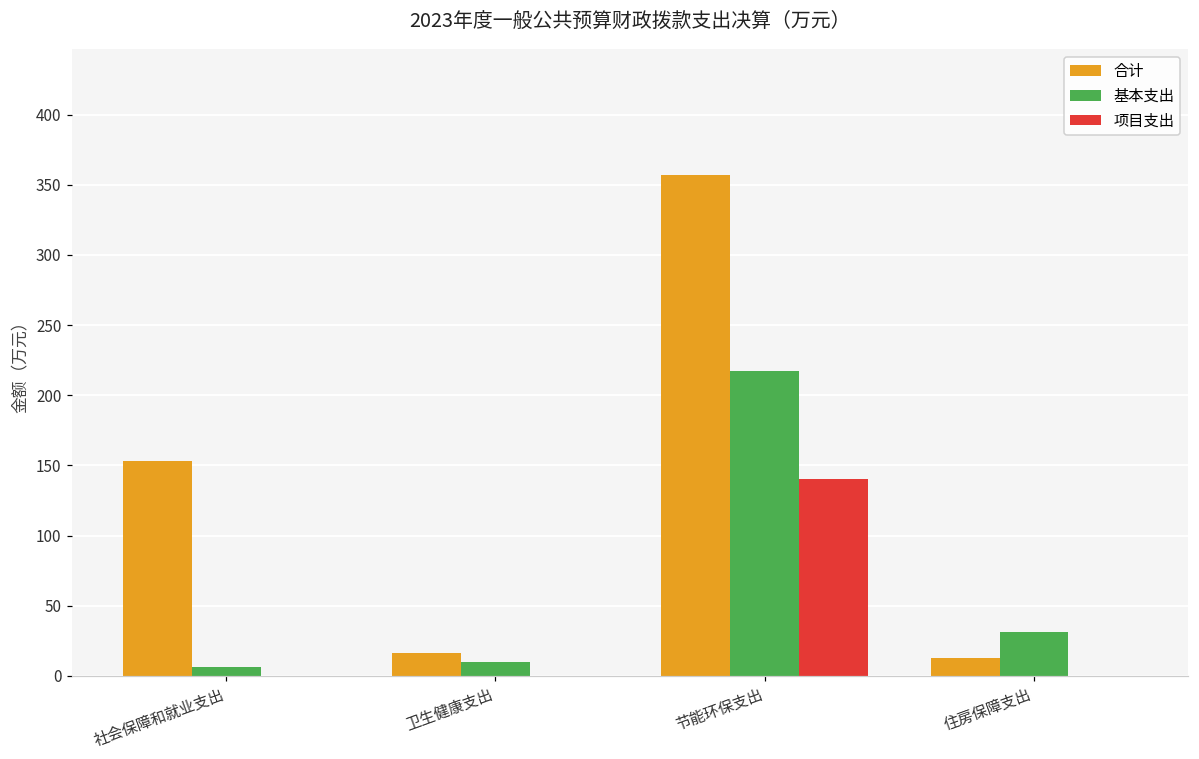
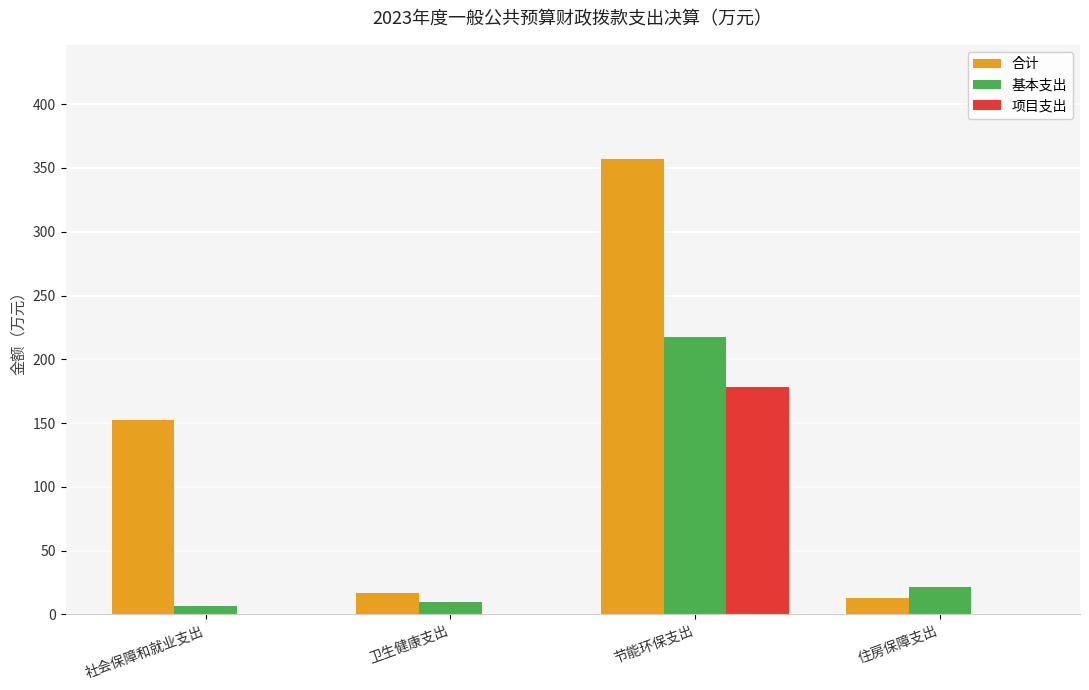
项目支出, 节能环保支出: 140 -> 178
基本支出, 住房保障支出: 32 -> 22
